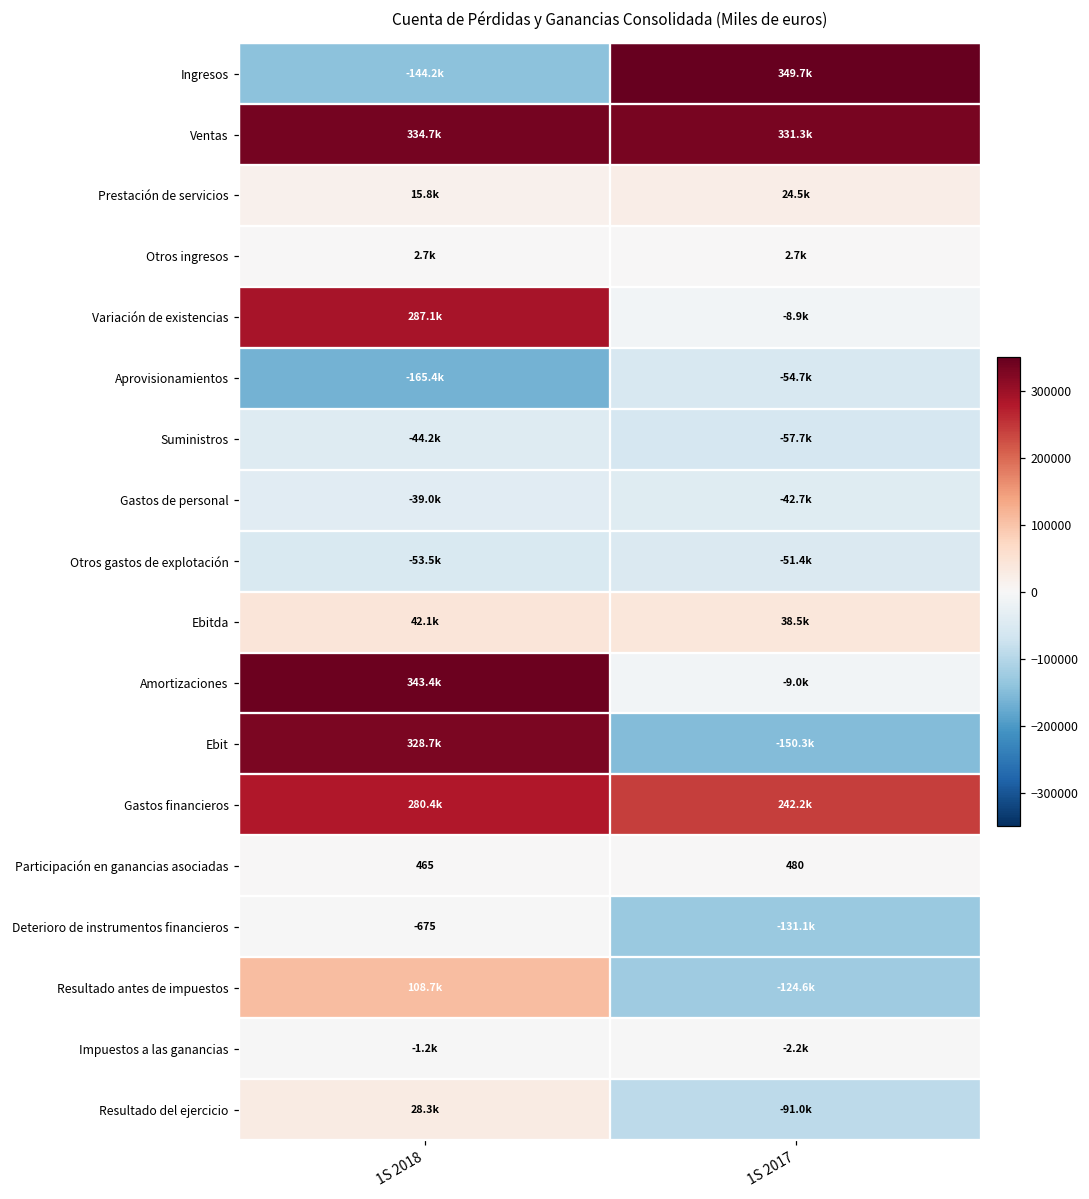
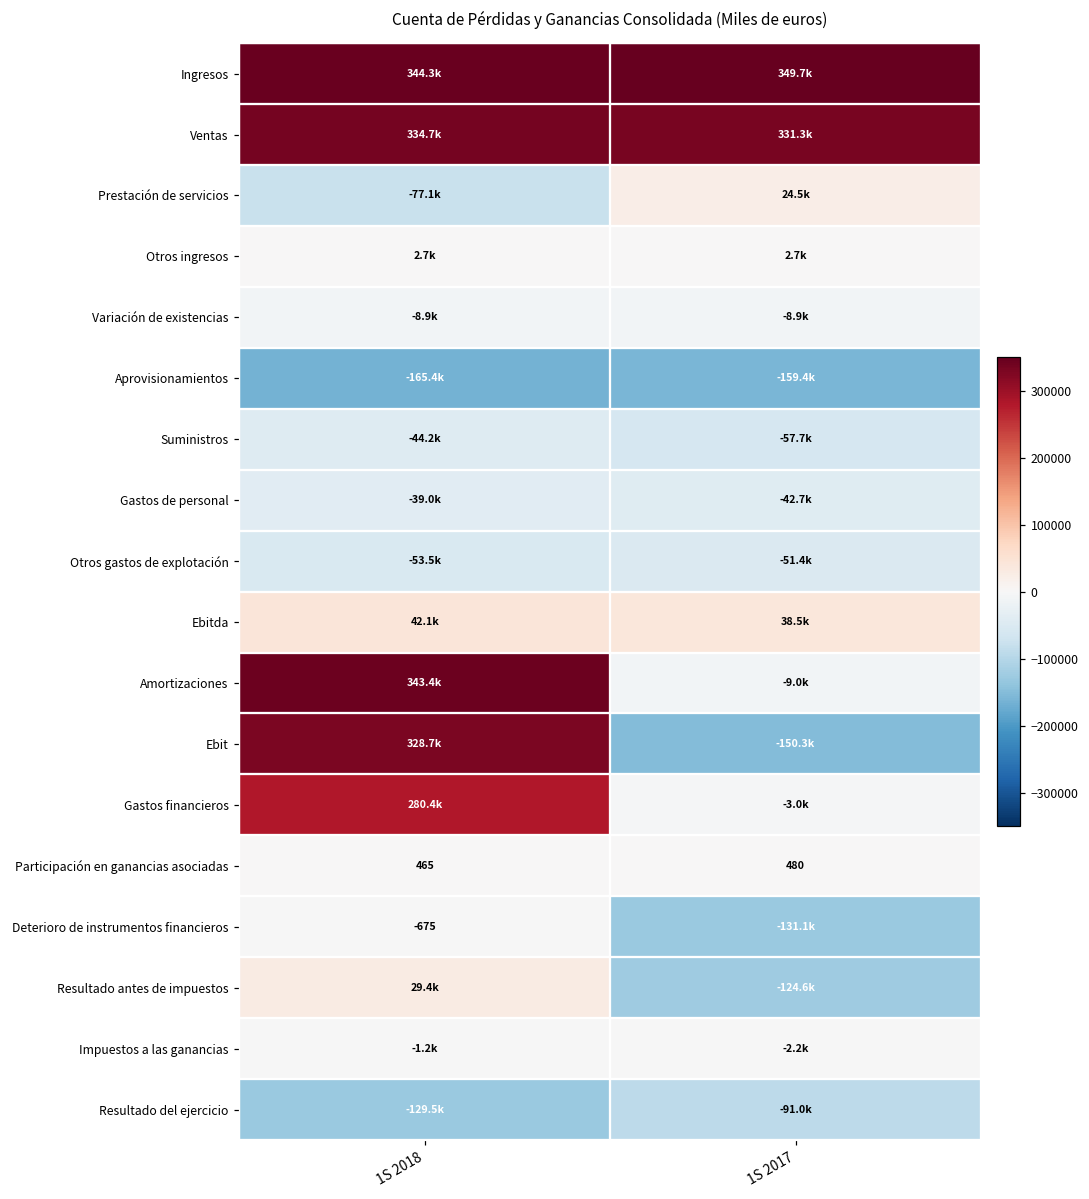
Ingresos, 1S 2018: -144.2k -> 344.3k
Prestación de servicios, 1S 2018: 15.8k -> -77.1k
Variación de existencias, 1S 2018: 287.1k -> -8.9k
Aprovisionamientos, 1S 2017: -54.7k -> -159.4k
Gastos financieros, 1S 2017: 242.2k -> -3.0k
Resultado antes de impuestos, 1S 2018: 108.7k -> 29.4k
Resultado del ejercicio, 1S 2018: 28.3k -> -129.5k
